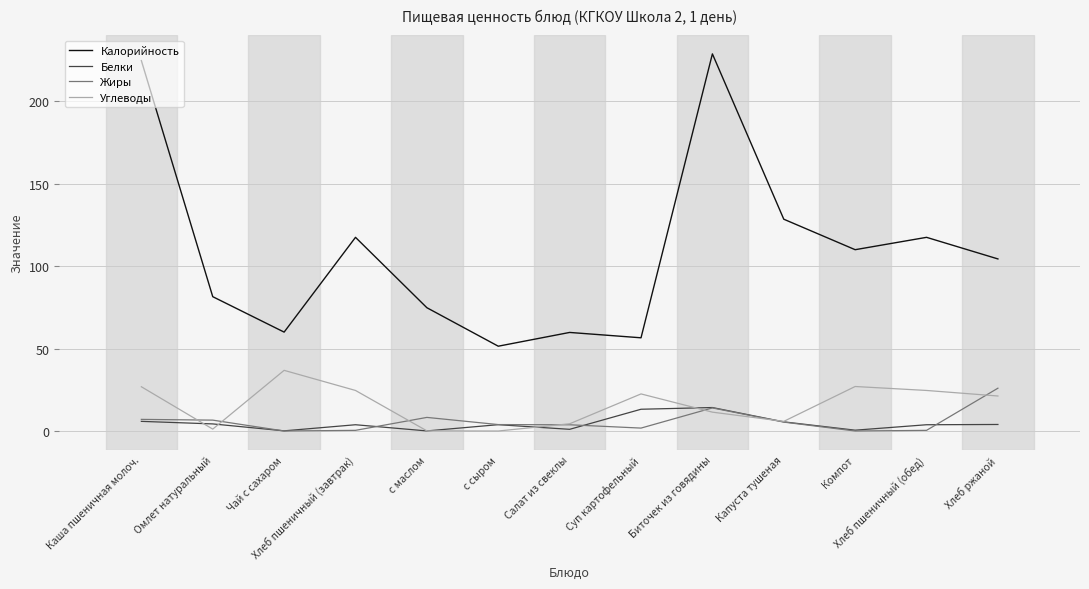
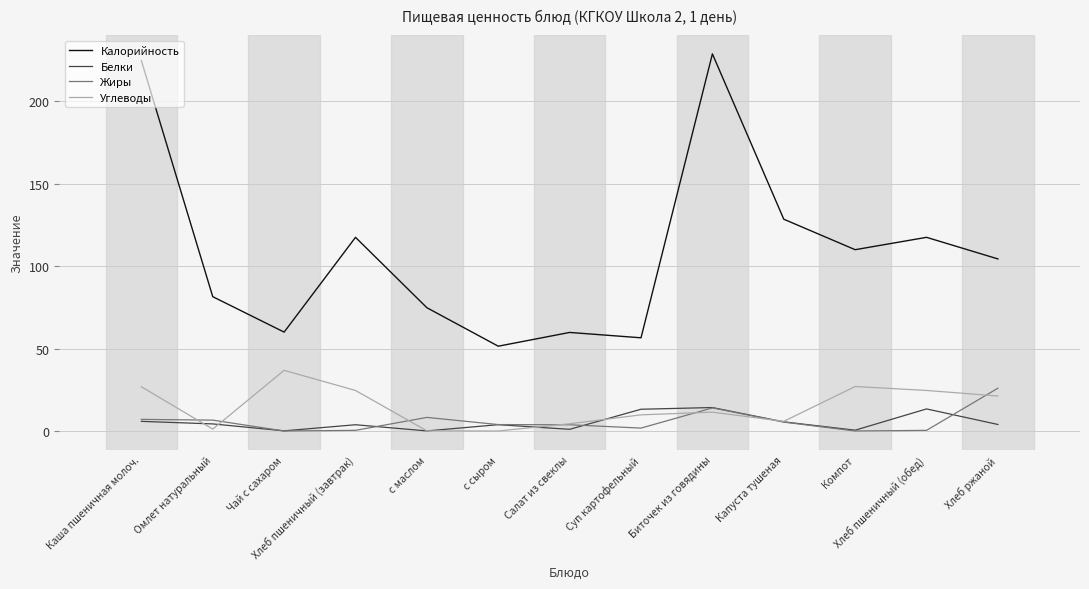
Углеводы, Суп картофельный: 23 -> 10
Белки, Хлеб пшеничный (обед): 4 -> 13
